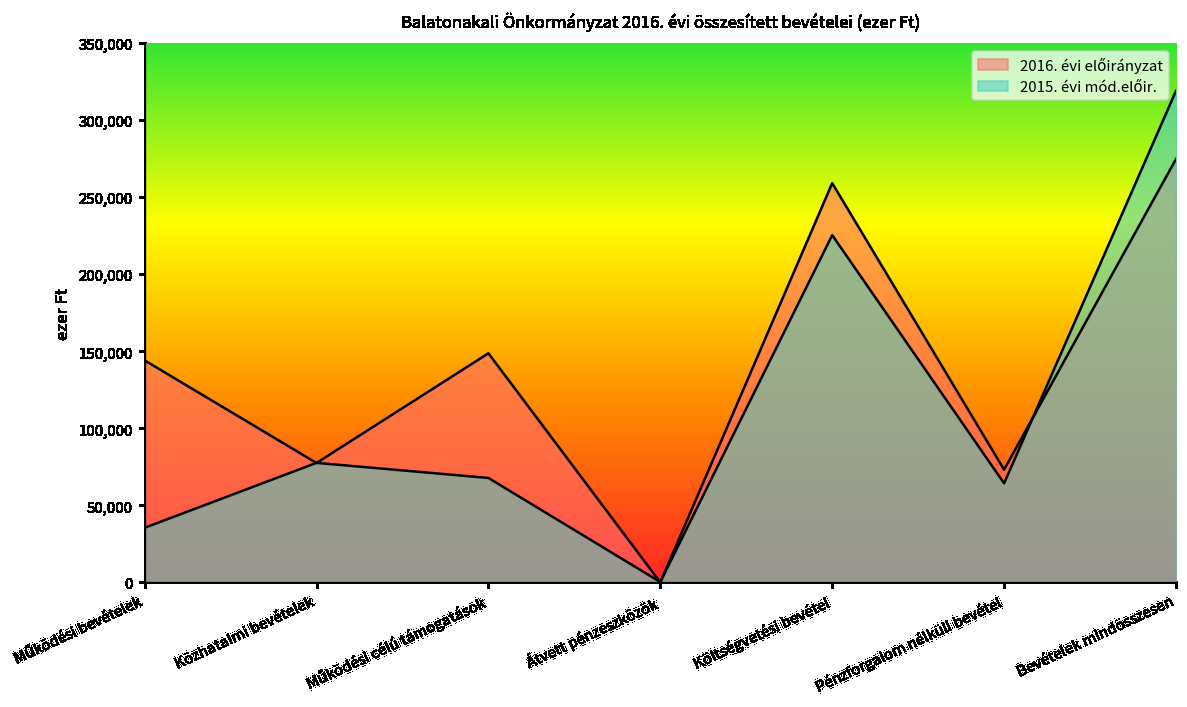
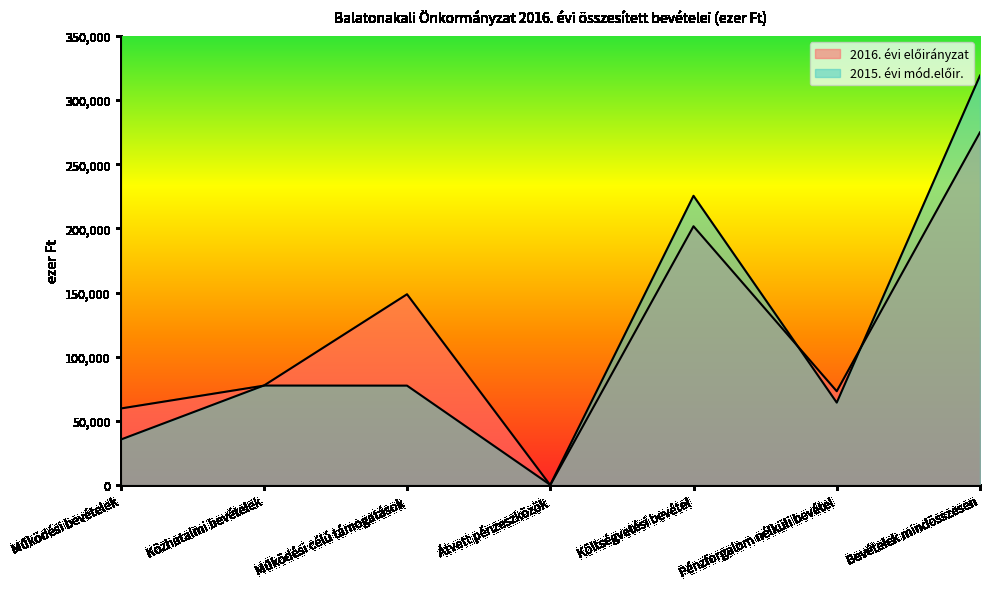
2016. évi előirányzat, Működési bevételek: 144,000 -> 60,000
2015. évi mód.előir., Működési célú támogatások: 68,000 -> 78,000
2016. évi előirányzat, Költségvetési bevétel: 259,000 -> 202,000
